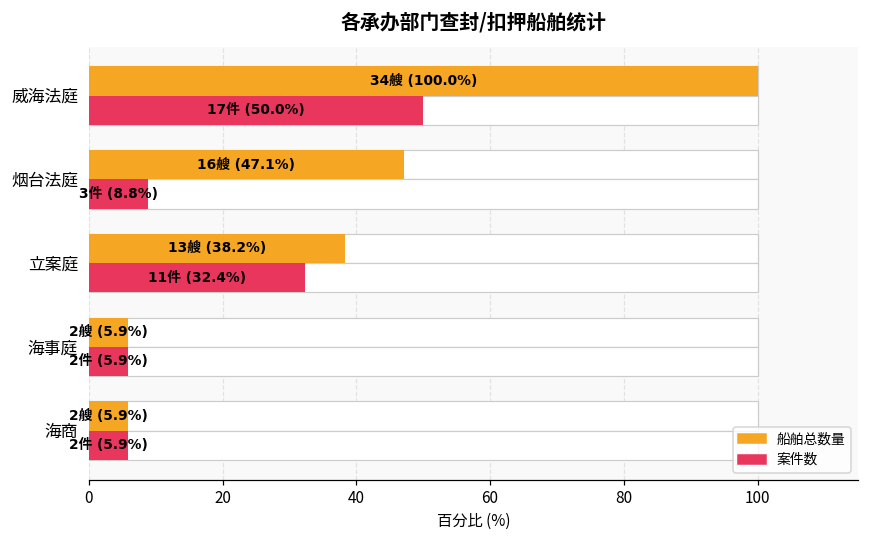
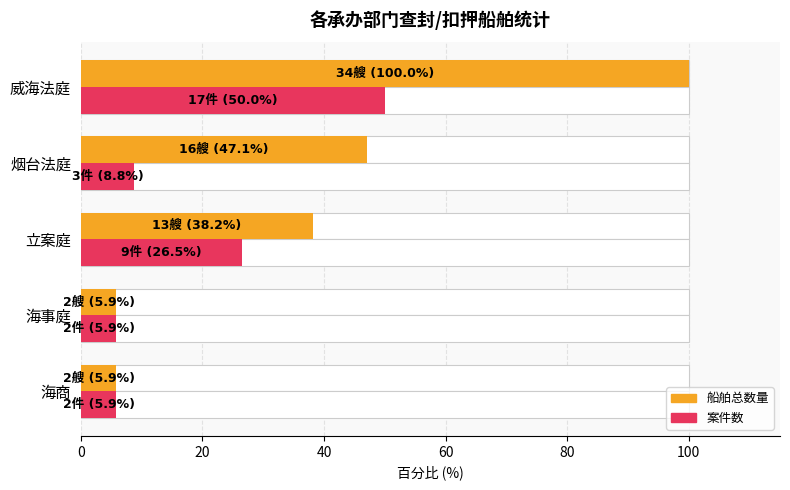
案件数, 立案庭: 11件 (32.4%) -> 9件 (26.5%)
